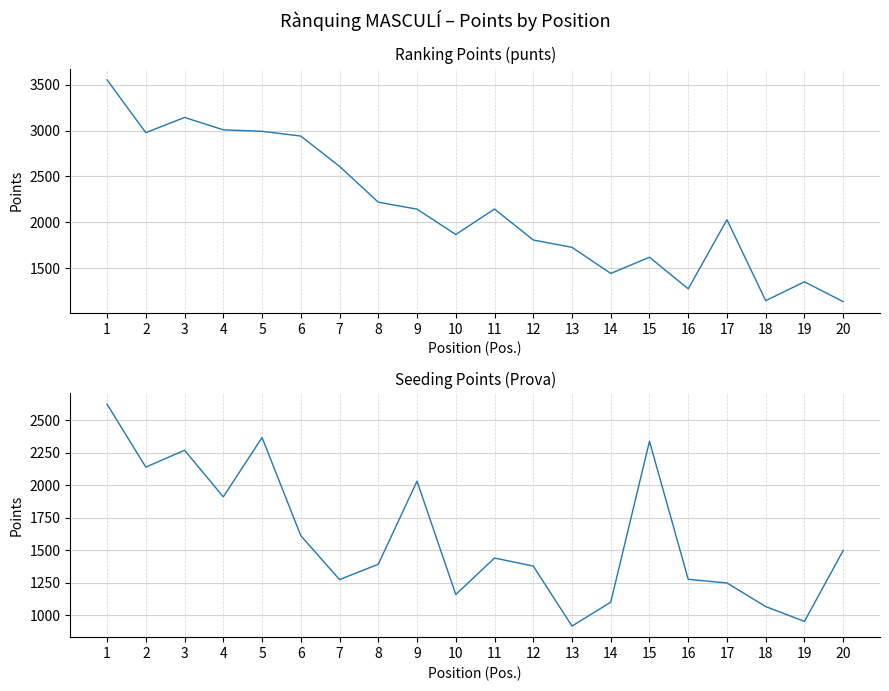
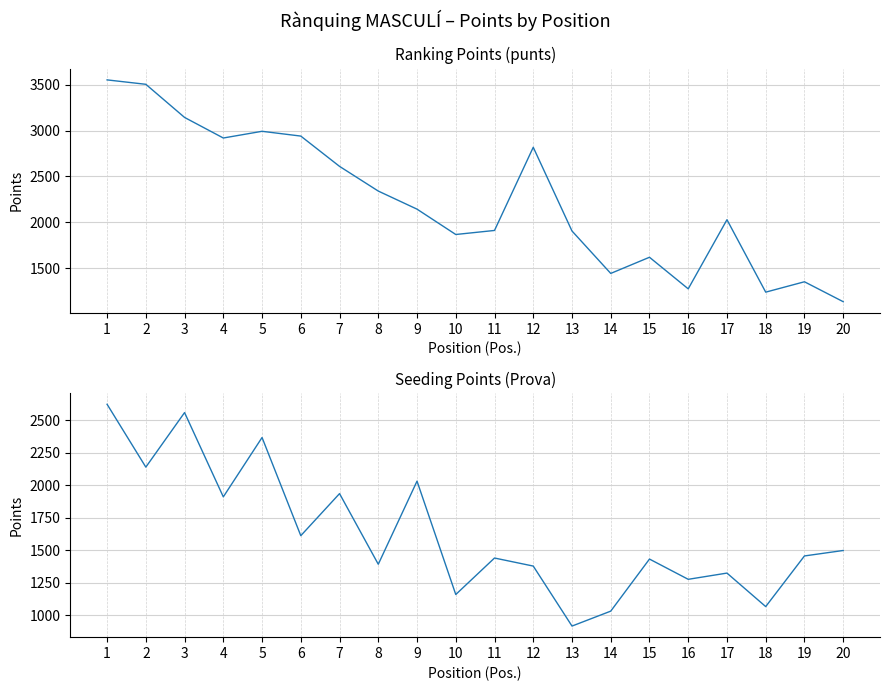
Ranking Points (punts), 2: 3000 -> 3500
Ranking Points (punts), 4: 3000 -> 2900
Ranking Points (punts), 8: 2200 -> 2300
Ranking Points (punts), 11: 2100 -> 1900
Ranking Points (punts), 12: 1800 -> 2800
Ranking Points (punts), 13: 1700 -> 1900
Ranking Points (punts), 18: 1100 -> 1200
Seeding Points (Prova), 3: 2270 -> 2560
Seeding Points (Prova), 7: 1270 -> 1940
Seeding Points (Prova), 14: 1100 -> 1030
Seeding Points (Prova), 15: 2340 -> 1430
Seeding Points (Prova), 17: 1250 -> 1320
Seeding Points (Prova), 19: 950 -> 1460
